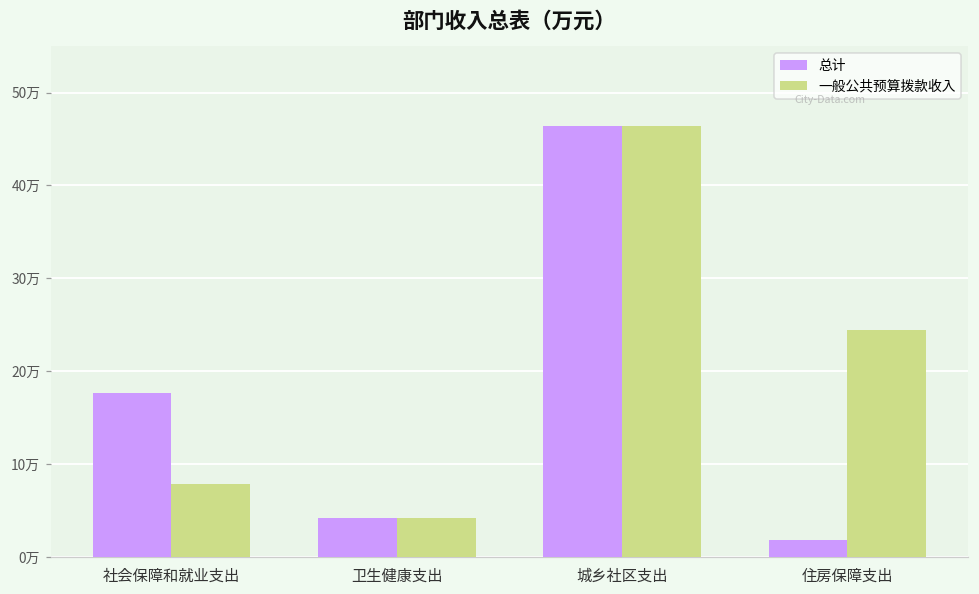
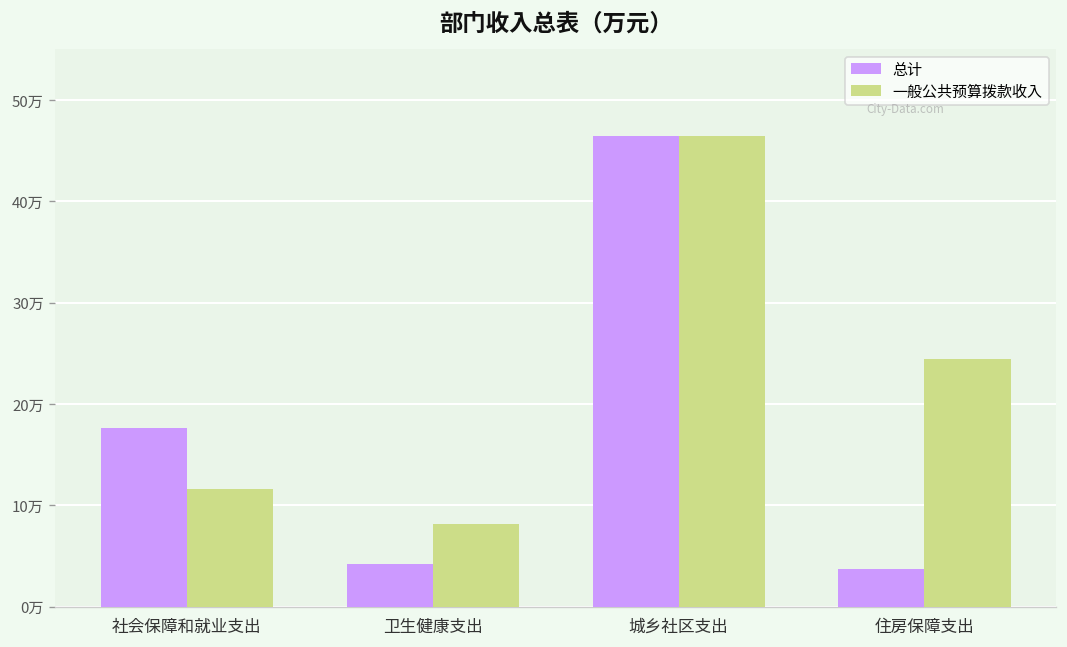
一般公共预算拨款收入, 社会保障和就业支出: 8万 -> 12万
一般公共预算拨款收入, 卫生健康支出: 4万 -> 8万
总计, 住房保障支出: 2万 -> 4万
